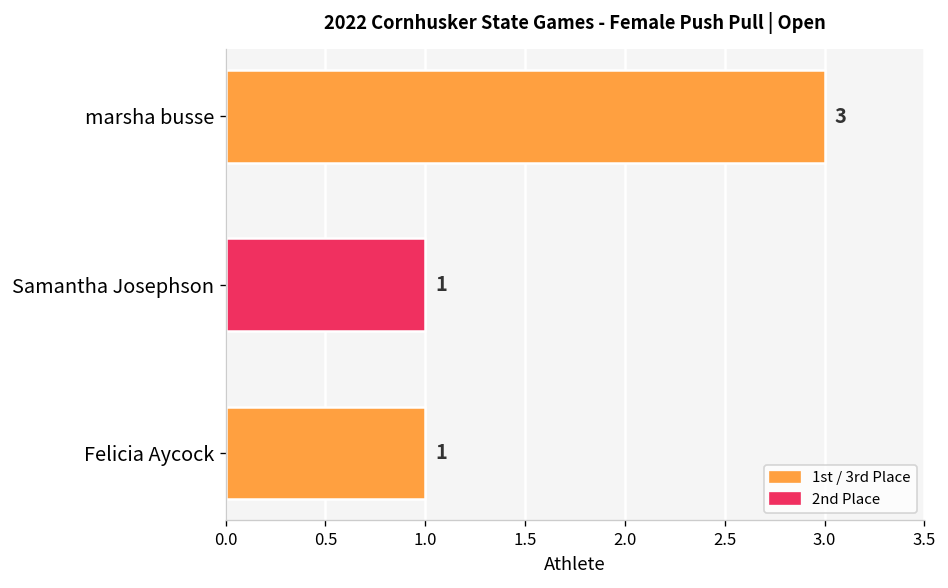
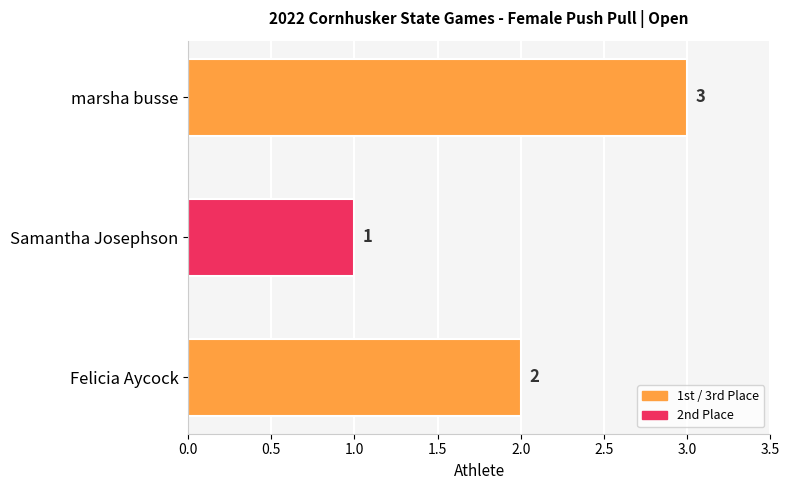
Felicia Aycock: 1 -> 2
